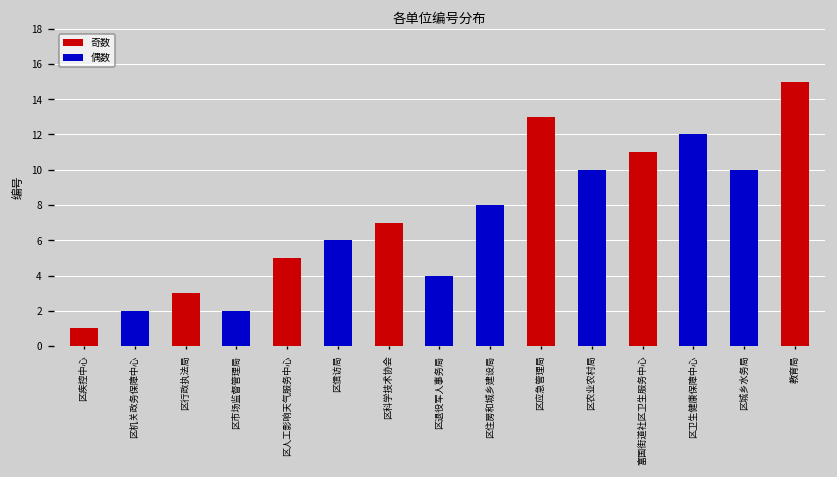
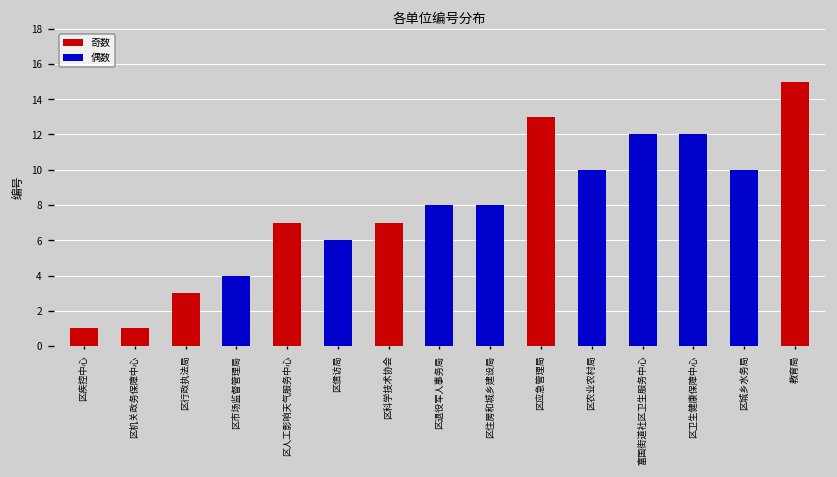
区机关政务保障中心: 2 -> 1
区市场监督管理局: 2 -> 4
区人工影响天气服务中心: 5 -> 7
区退役军人事务局: 4 -> 8
富国街道社区卫生服务中心: 11 -> 12
